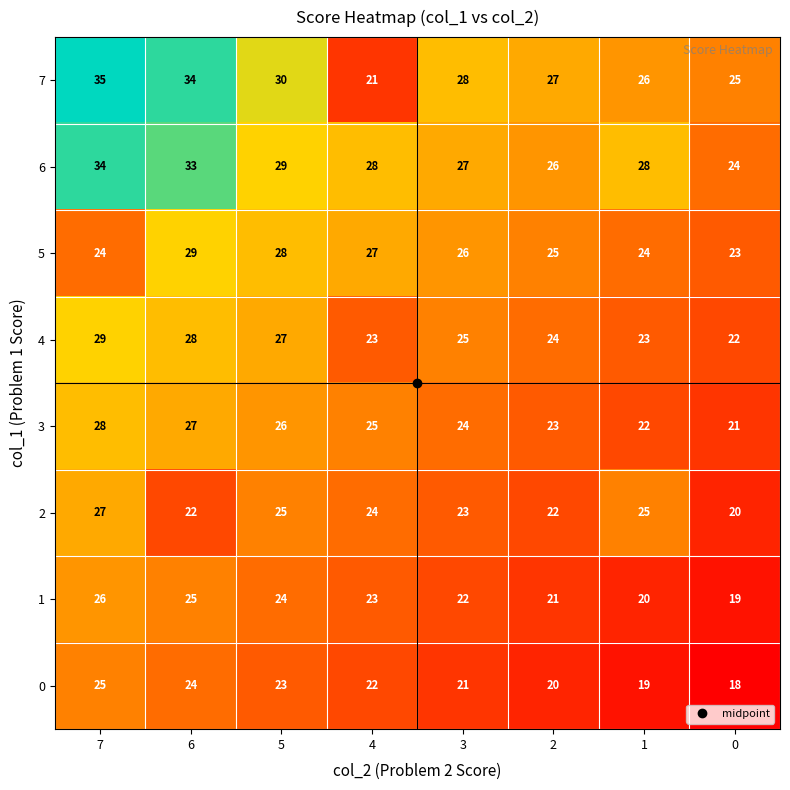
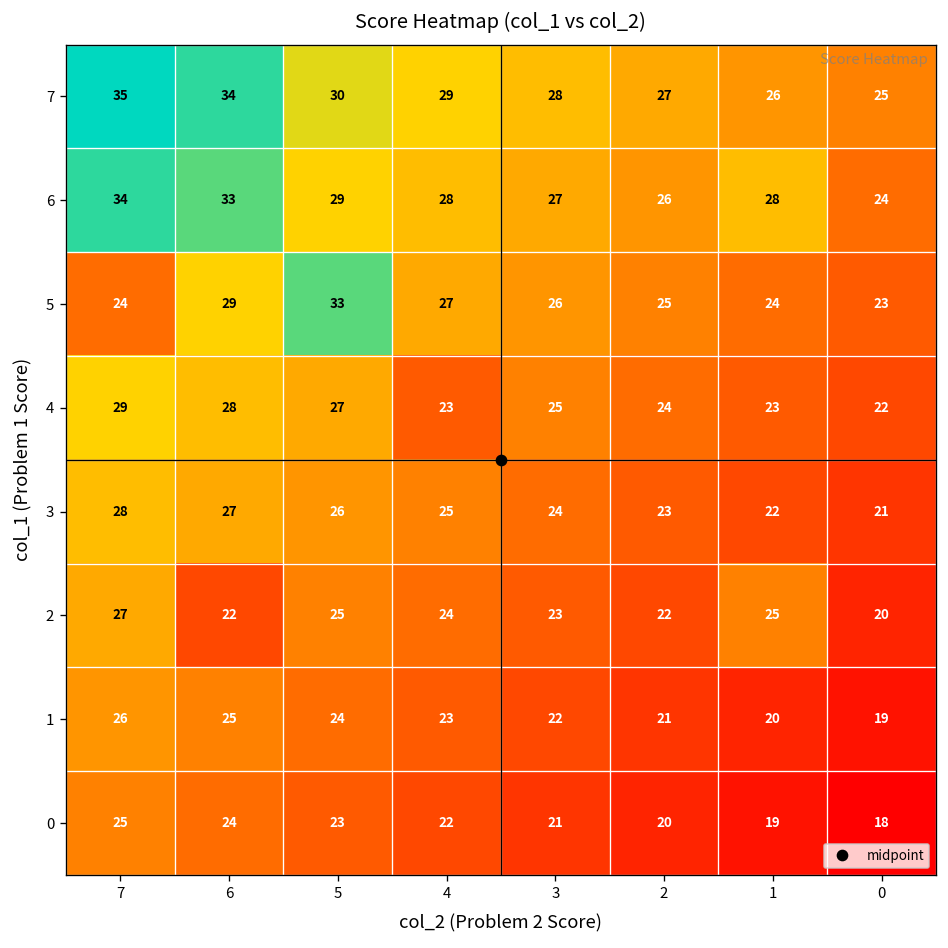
7, 4: 21 -> 29
5, 5: 28 -> 33
